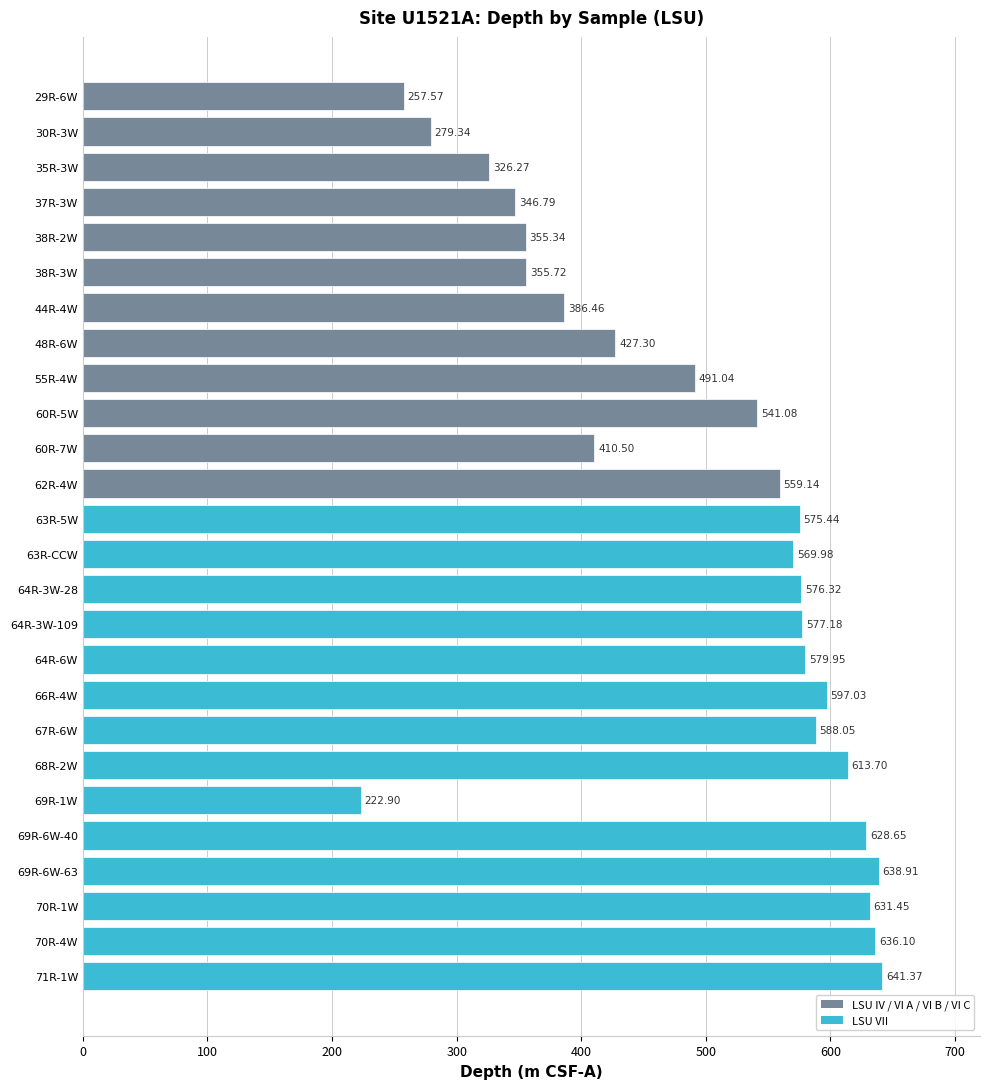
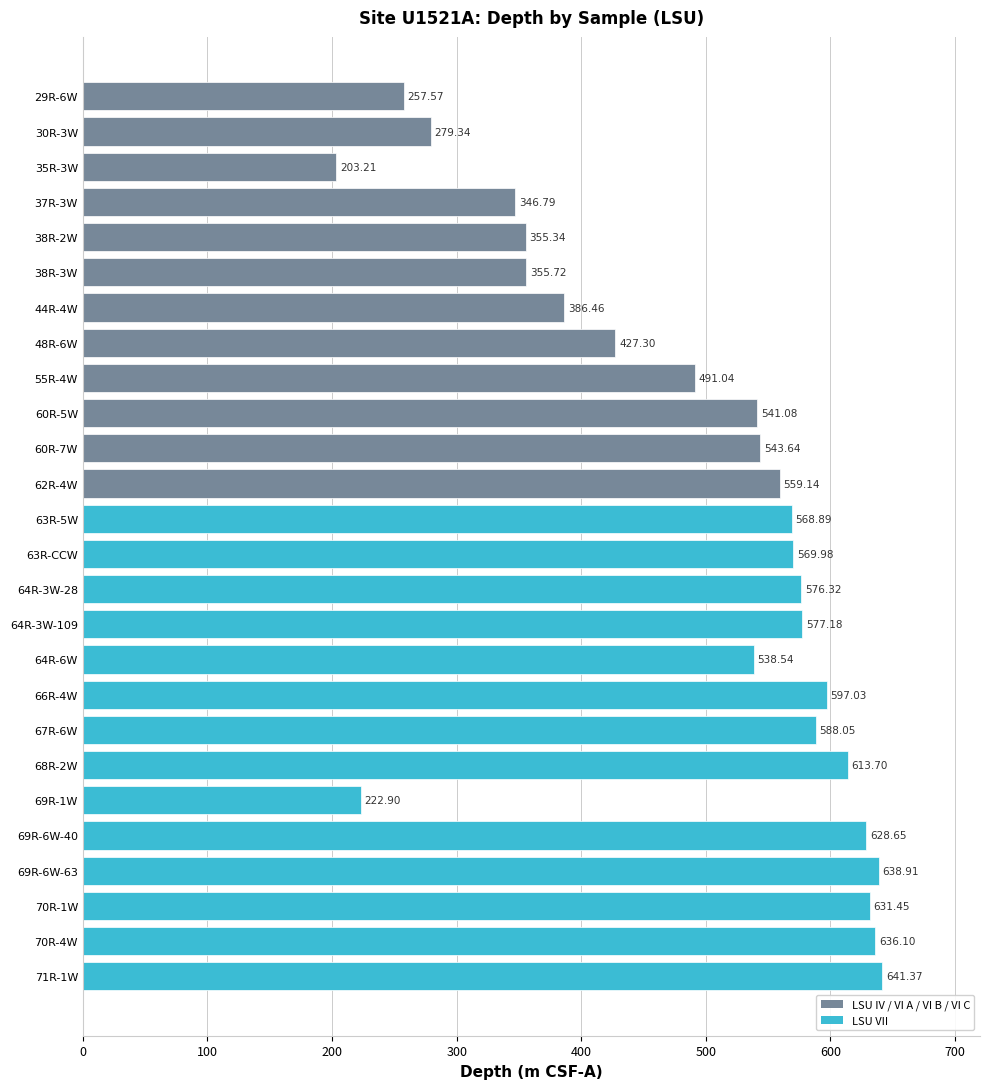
35R-3W: 326.27 -> 203.21
60R-7W: 410.50 -> 543.64
63R-5W: 575.44 -> 568.89
64R-6W: 579.95 -> 538.54
